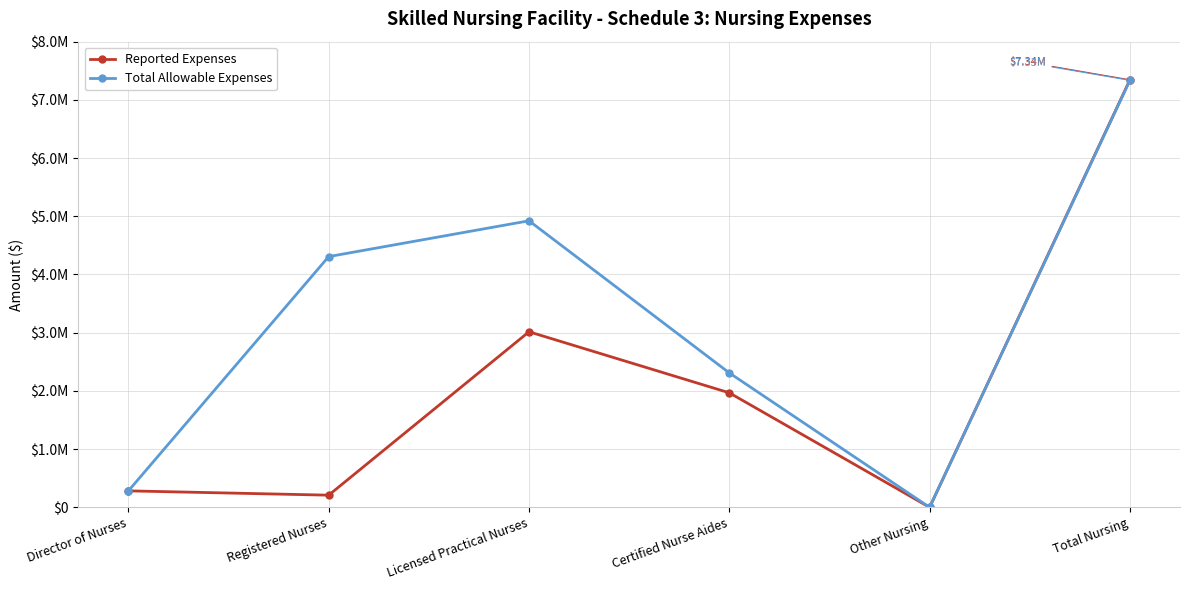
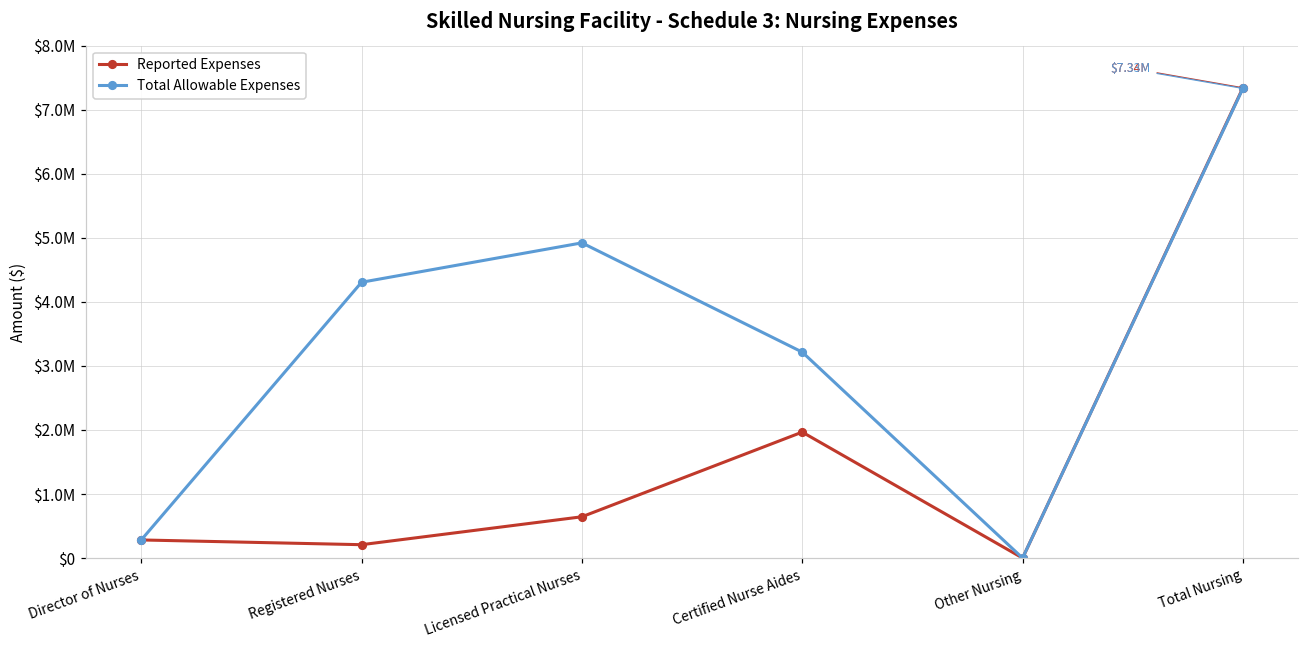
Reported Expenses, Licensed Practical Nurses: $3000000 -> $600000
Total Allowable Expenses, Certified Nurse Aides: $2300000 -> $3200000
